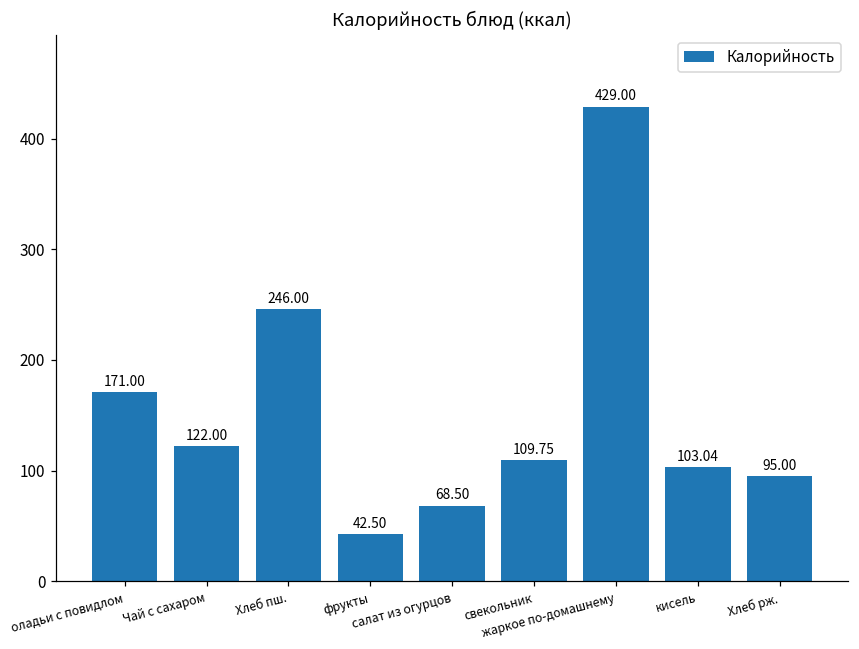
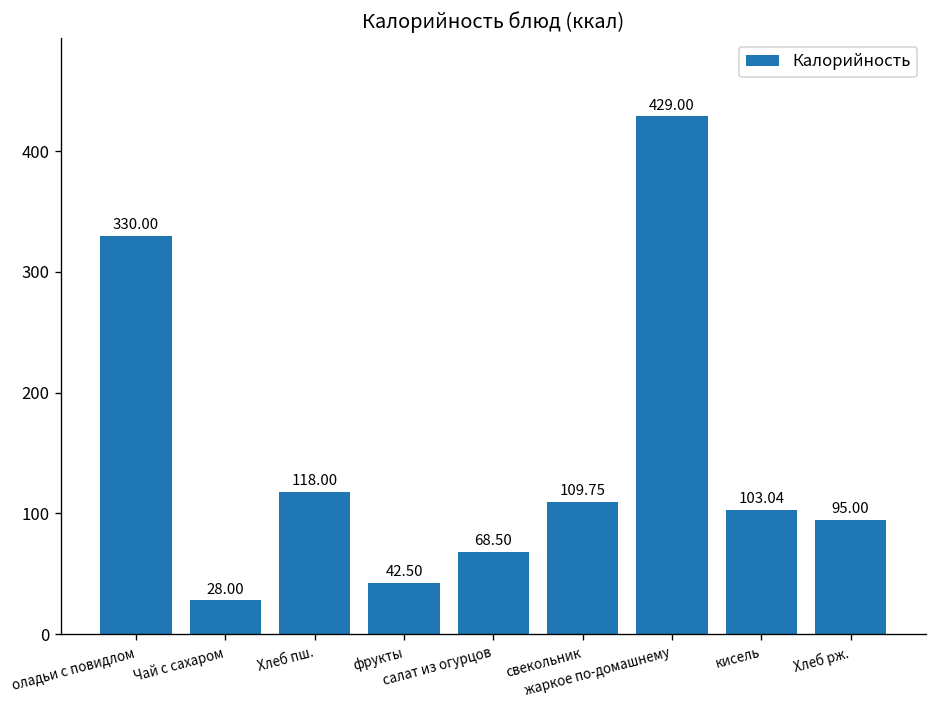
оладьи с повидлом: 171.00 -> 330.00
Чай с сахаром: 122.00 -> 28.00
Хлеб пш.: 246.00 -> 118.00
